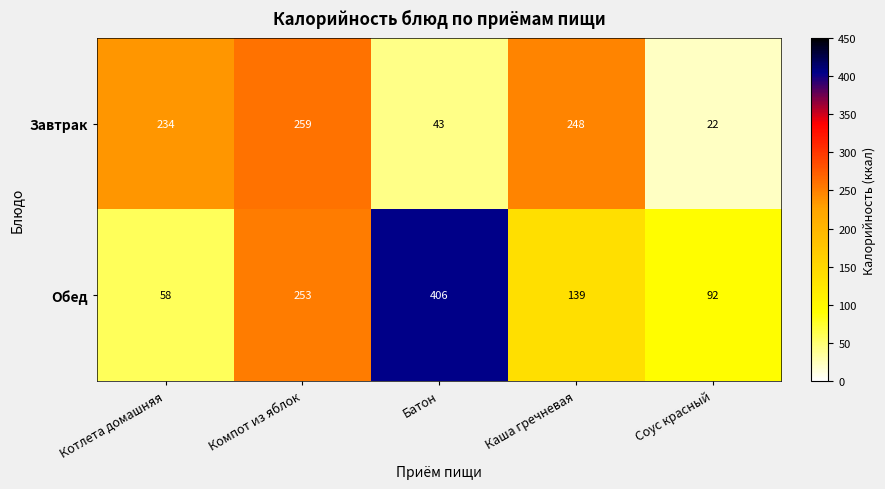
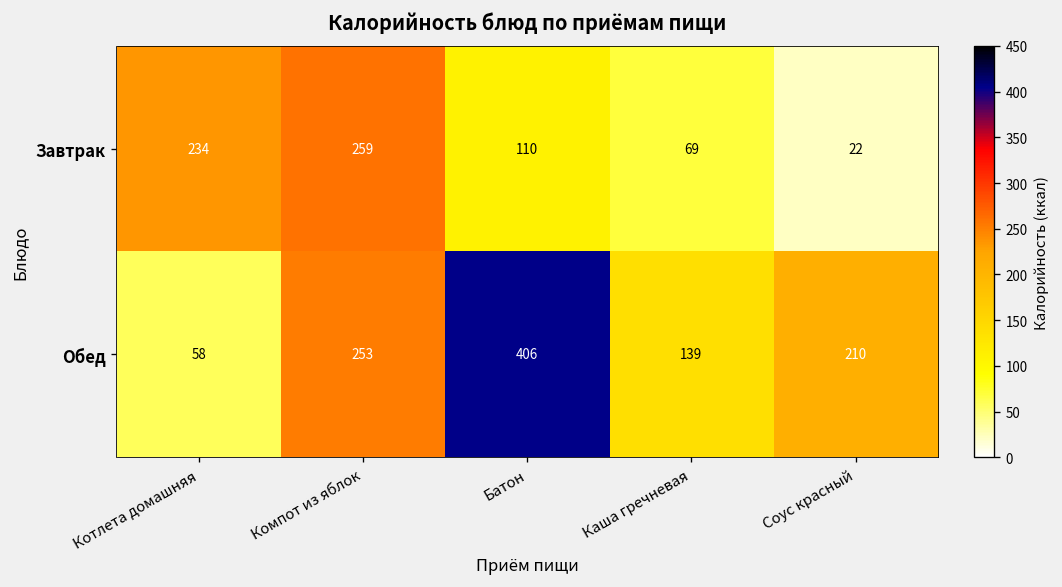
Завтрак, Батон: 43 -> 110
Завтрак, Каша гречневая: 248 -> 69
Обед, Соус красный: 92 -> 210
